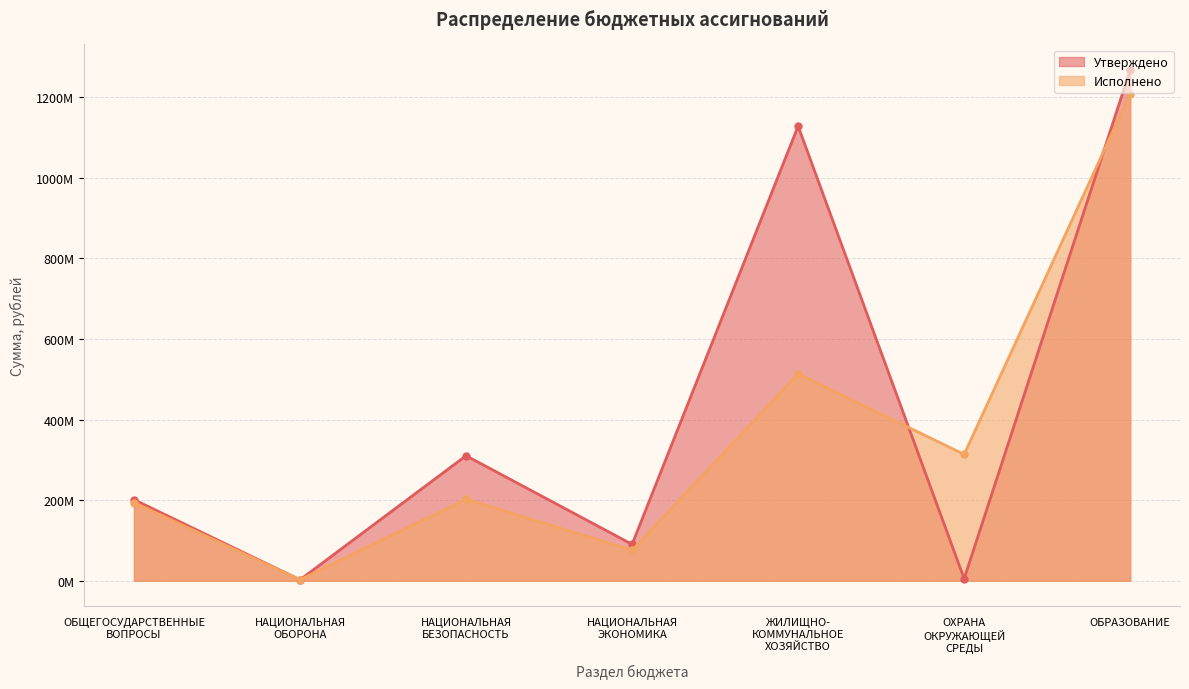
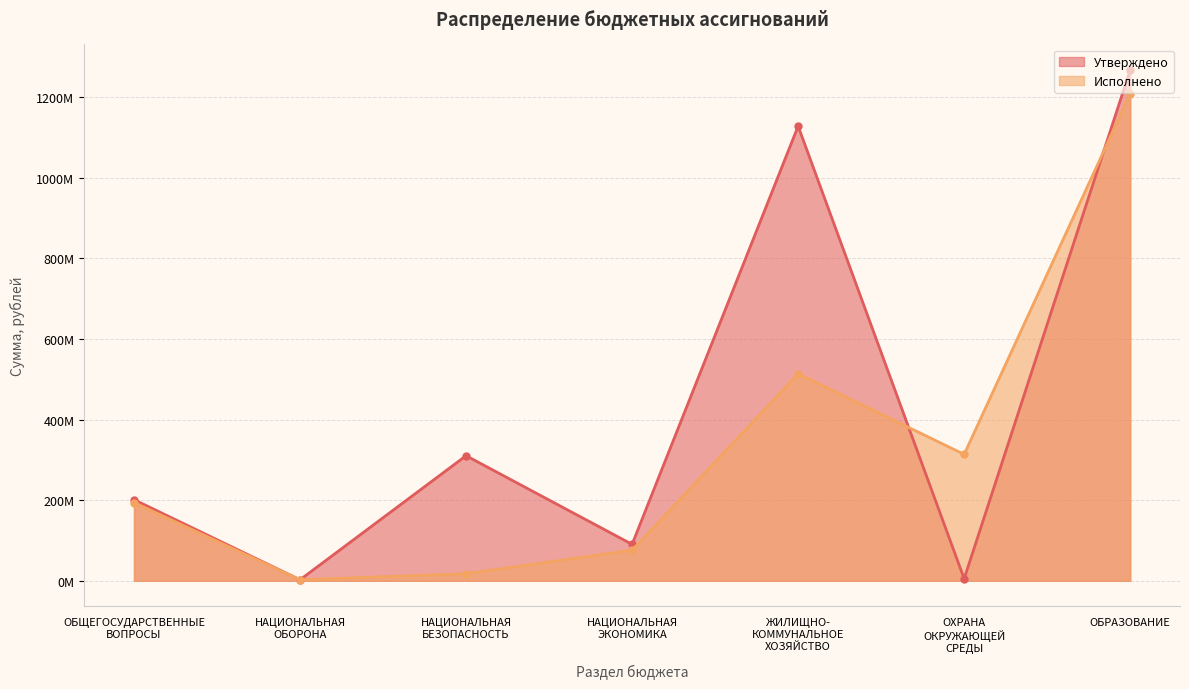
Исполнено, НАЦИОНАЛЬНАЯ БЕЗОПАСНОСТЬ: 200000000 -> 20000000
